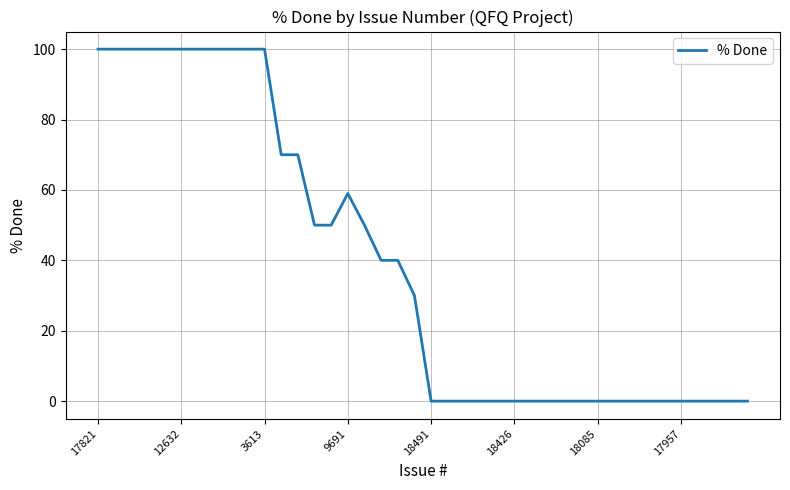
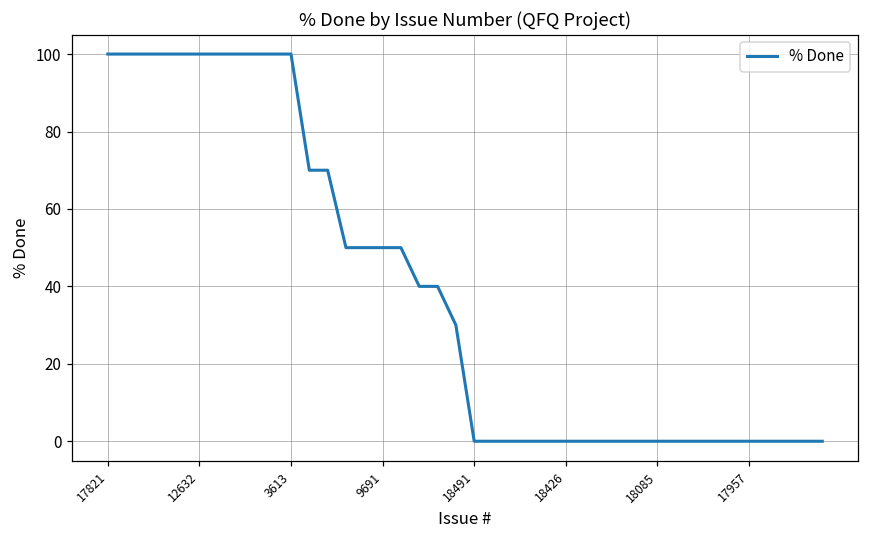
9691: 59 -> 50
